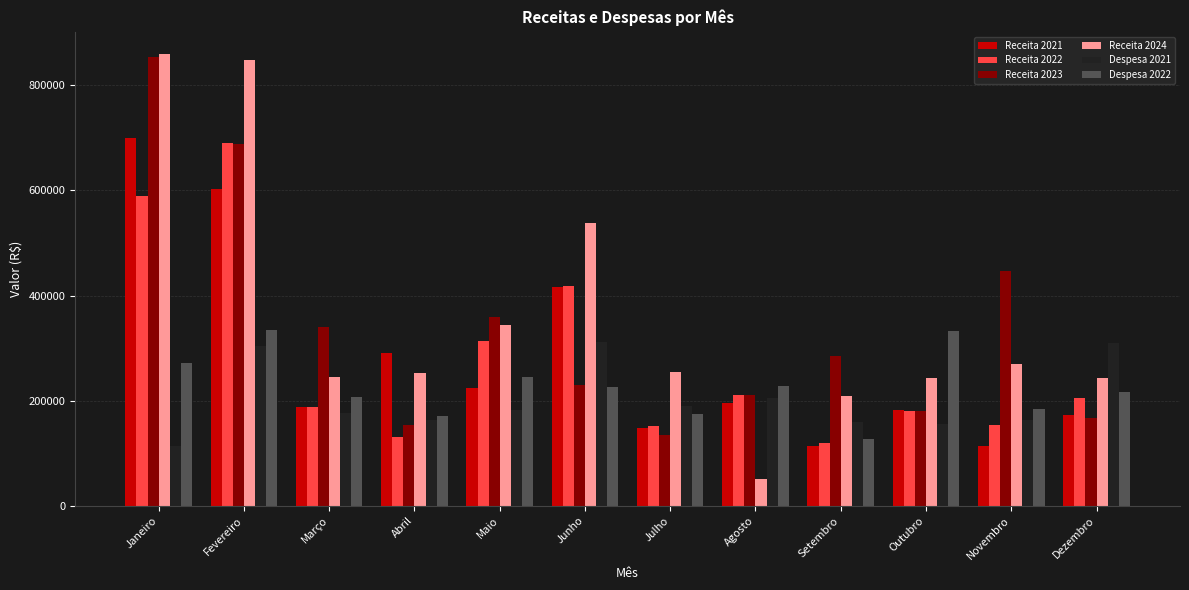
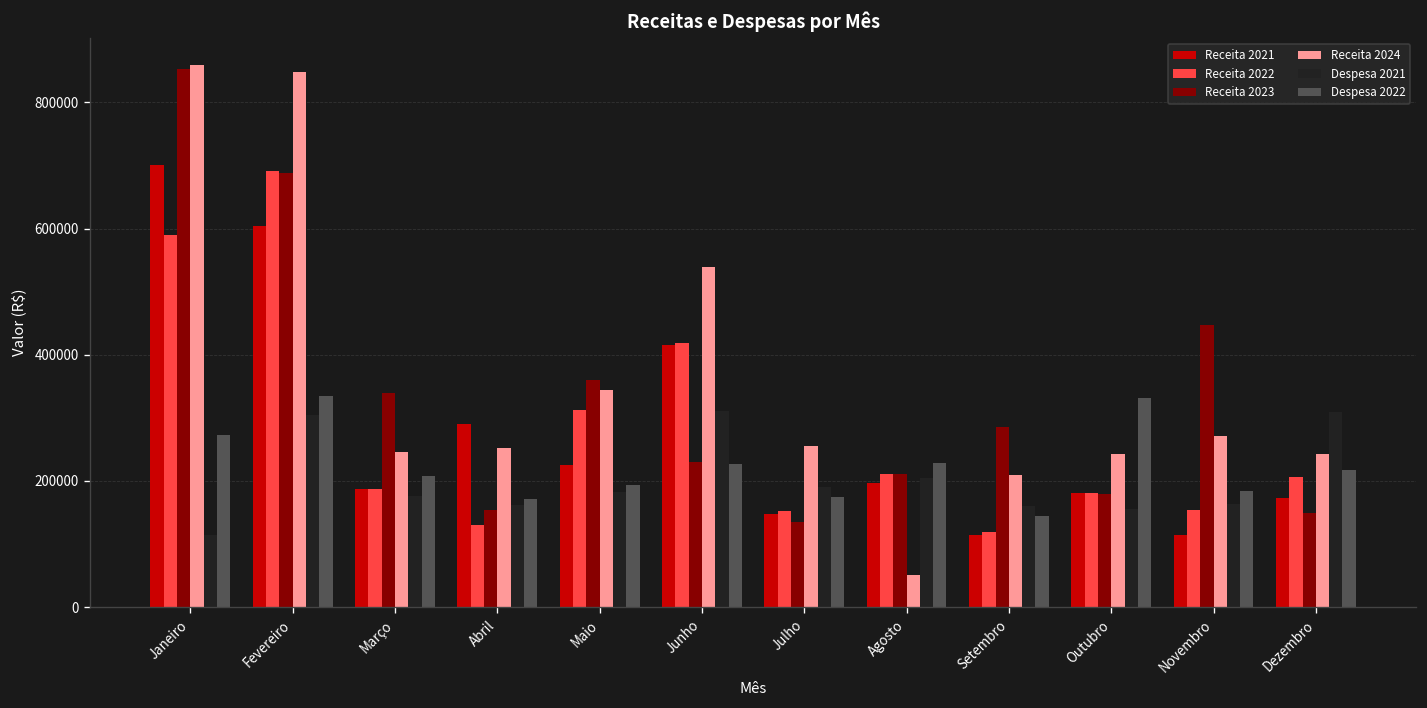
Despesa 2022, Maio: 240000 -> 190000
Despesa 2022, Setembro: 130000 -> 140000
Receita 2023, Dezembro: 170000 -> 150000
